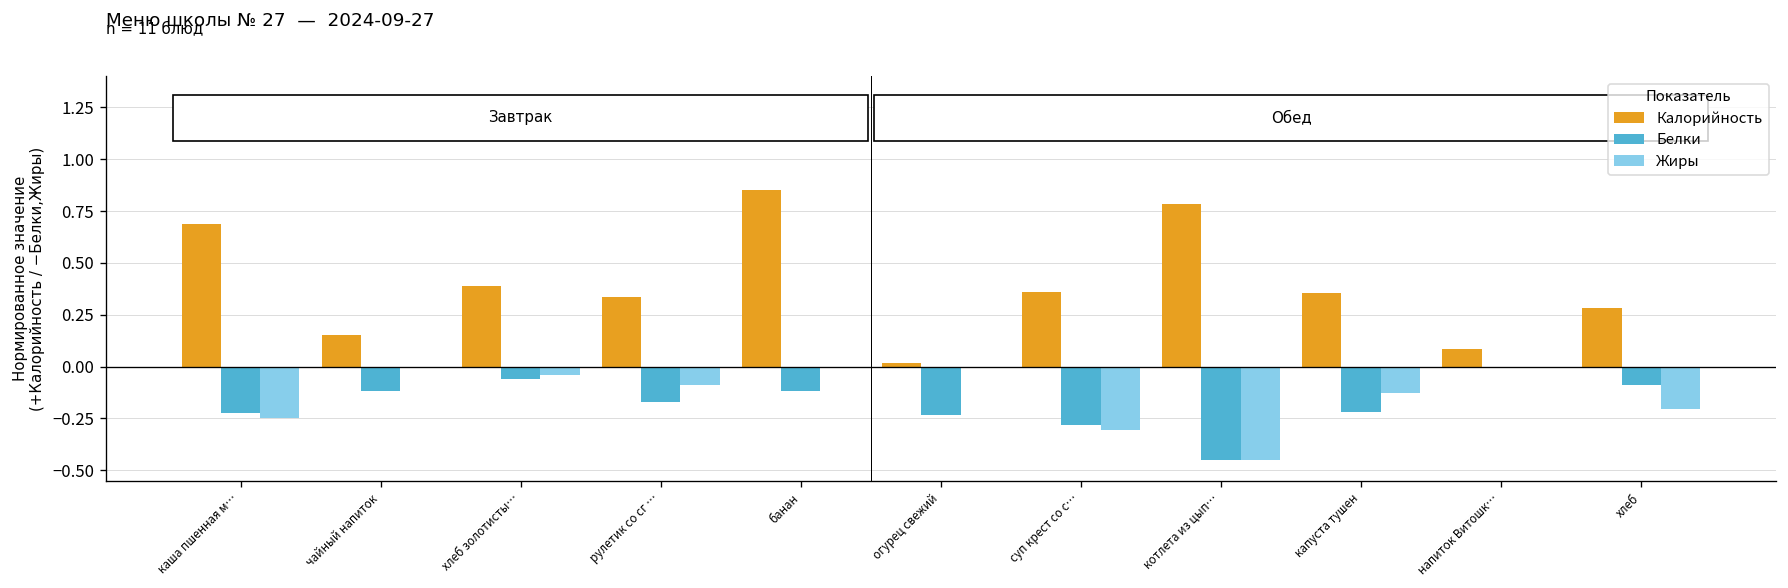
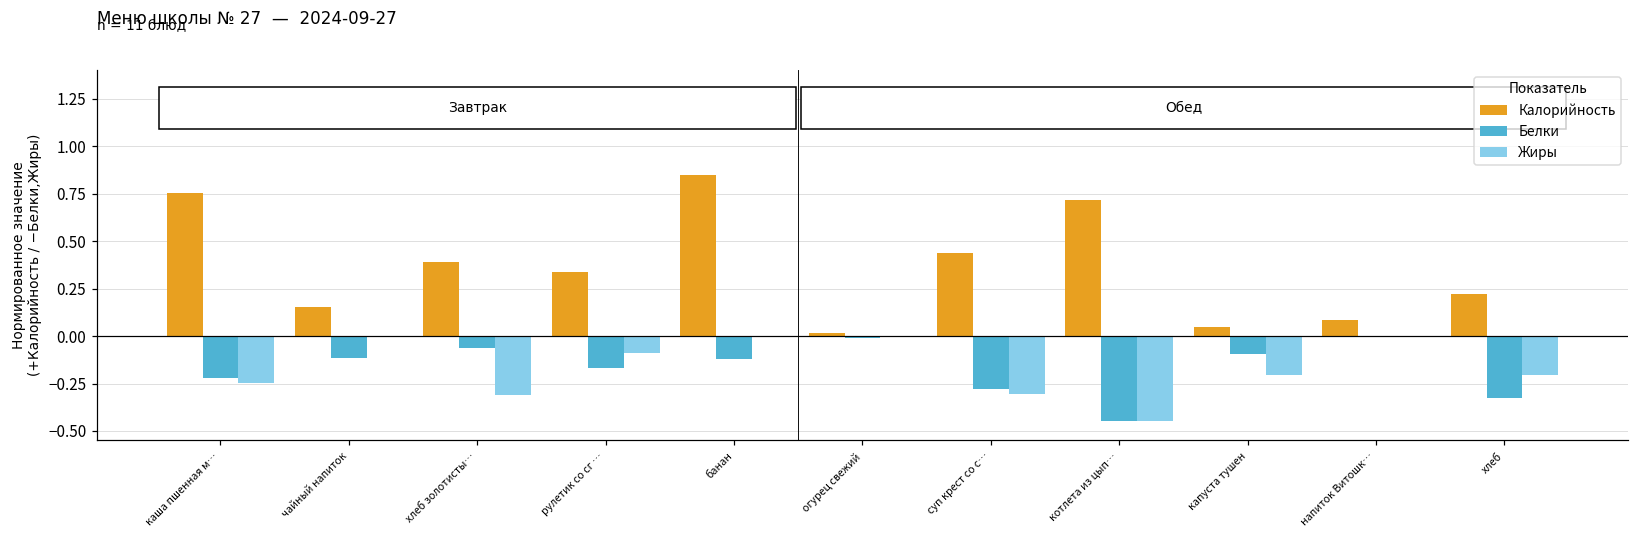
Калорийность, каша пшенная м…: 0.69 -> 0.75
Жиры, хлеб золотисты…: -0.04 -> -0.31
Белки, огурец свежий: -0.24 -> -0.01
Калорийность, суп крест со с…: 0.36 -> 0.44
Калорийность, котлета из цып…: 0.78 -> 0.72
Калорийность, капуста тушен: 0.35 -> 0.05
Белки, капуста тушен: -0.22 -> -0.10
Жиры, капуста тушен: -0.13 -> -0.21
Калорийность, хлеб: 0.28 -> 0.22
Белки, хлеб: -0.09 -> -0.33
